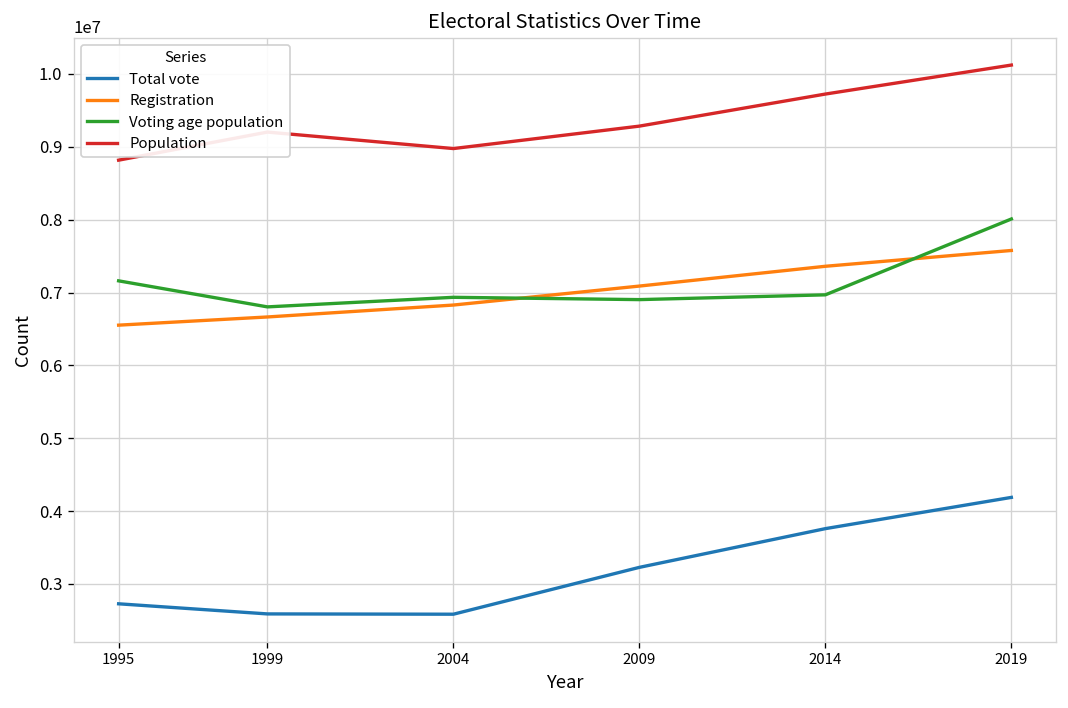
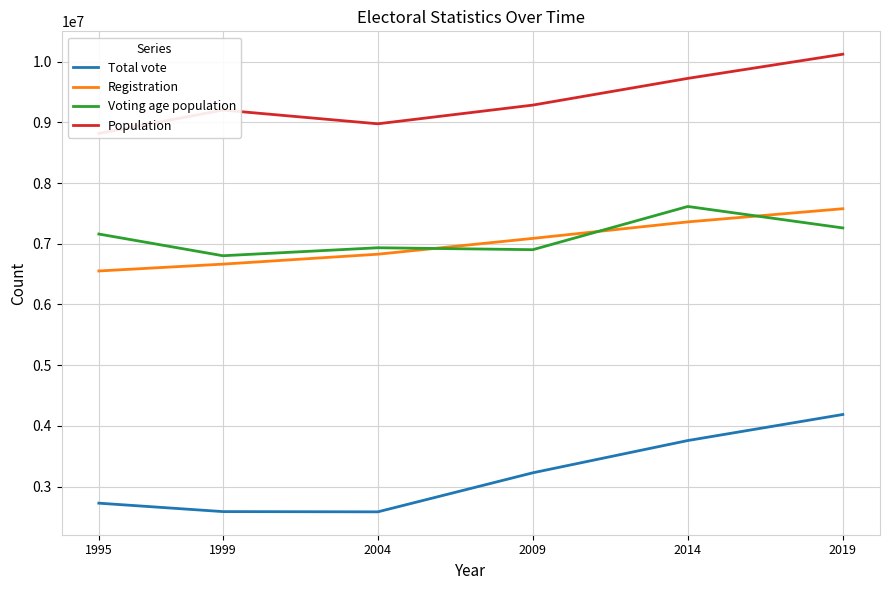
Voting age population, 2014: 7000000 -> 7600000
Voting age population, 2019: 8000000 -> 7300000
